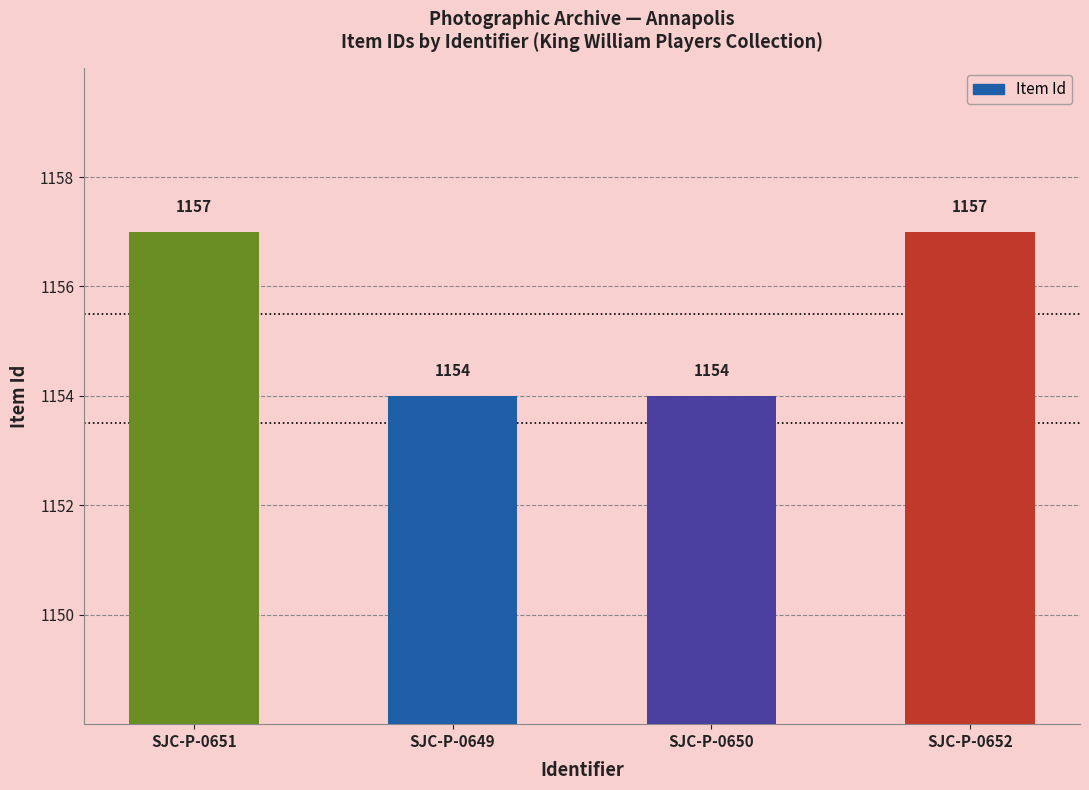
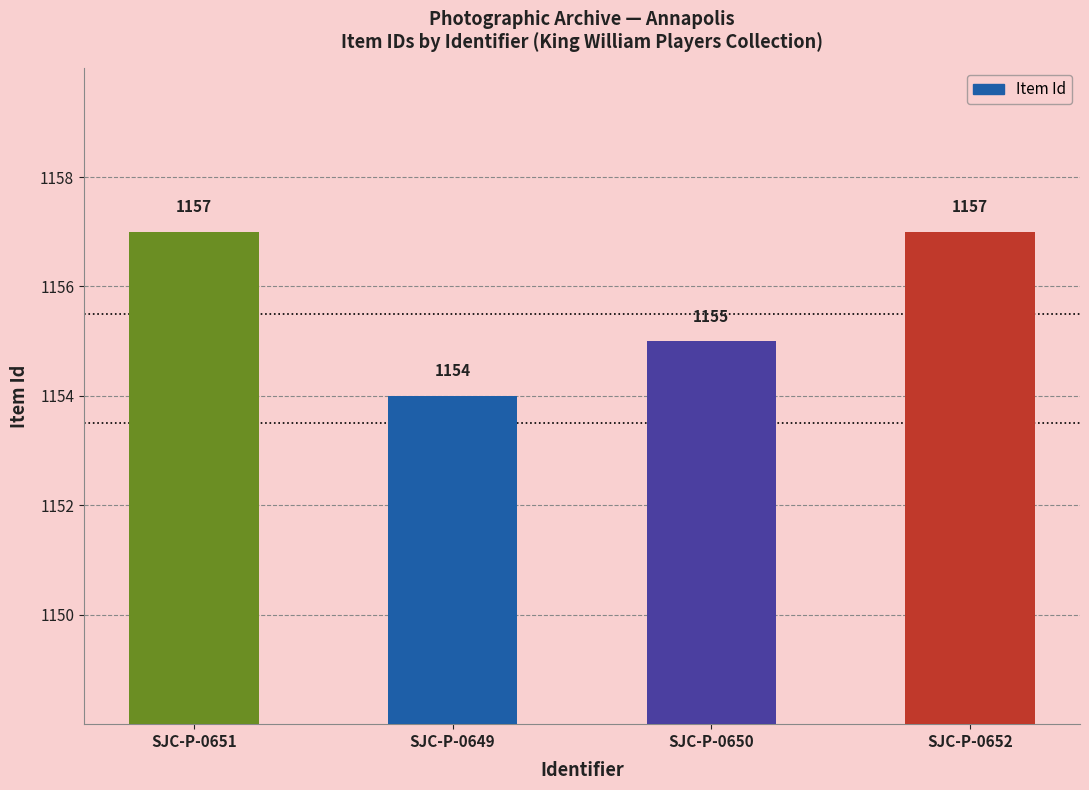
SJC-P-0650: 1154 -> 1155
